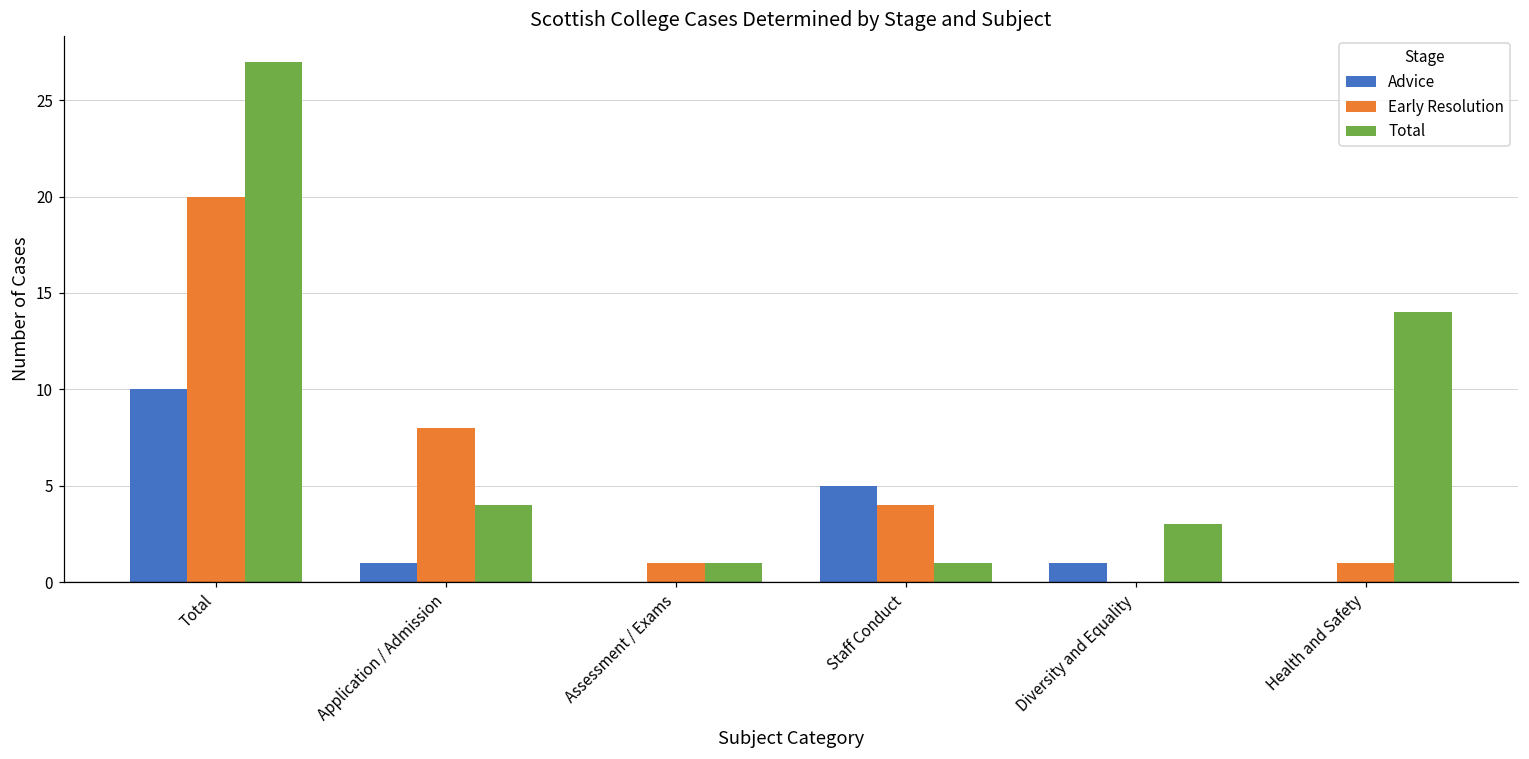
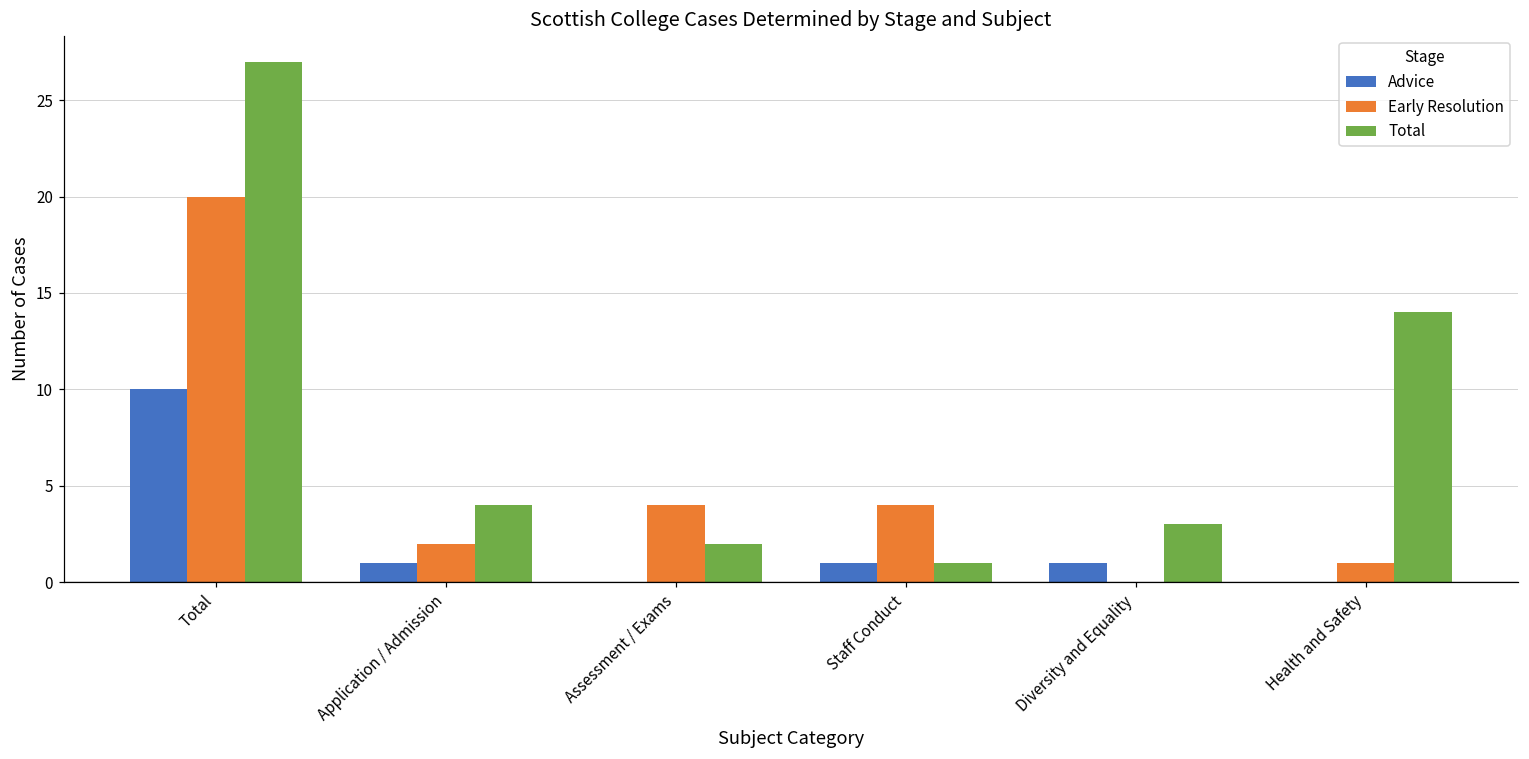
Early Resolution, Application / Admission: 8 -> 2
Early Resolution, Assessment / Exams: 1 -> 4
Total, Assessment / Exams: 1 -> 2
Advice, Staff Conduct: 5 -> 1
